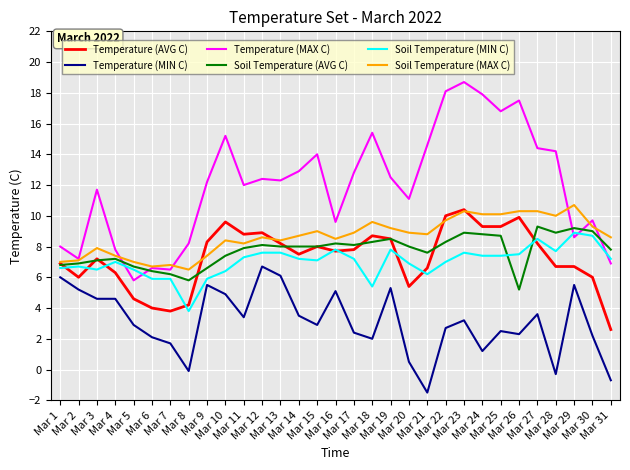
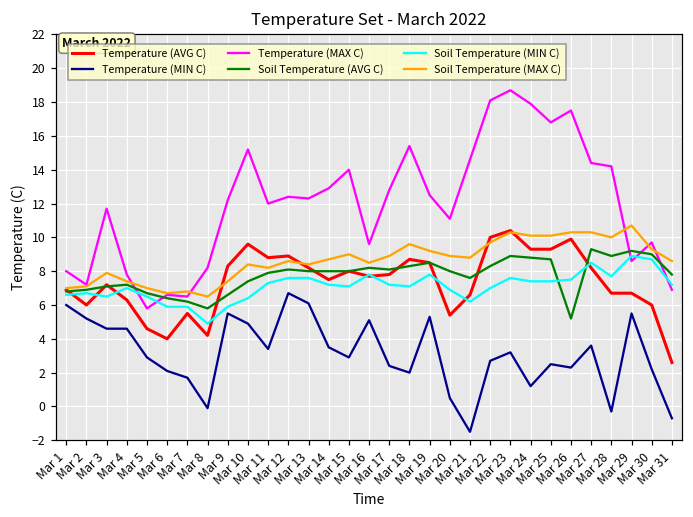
Temperature (AVG C), Mar 7: 3.8 -> 5.5
Soil Temperature (MIN C), Mar 8: 3.8 -> 4.9
Soil Temperature (MIN C), Mar 18: 5.4 -> 7.1
